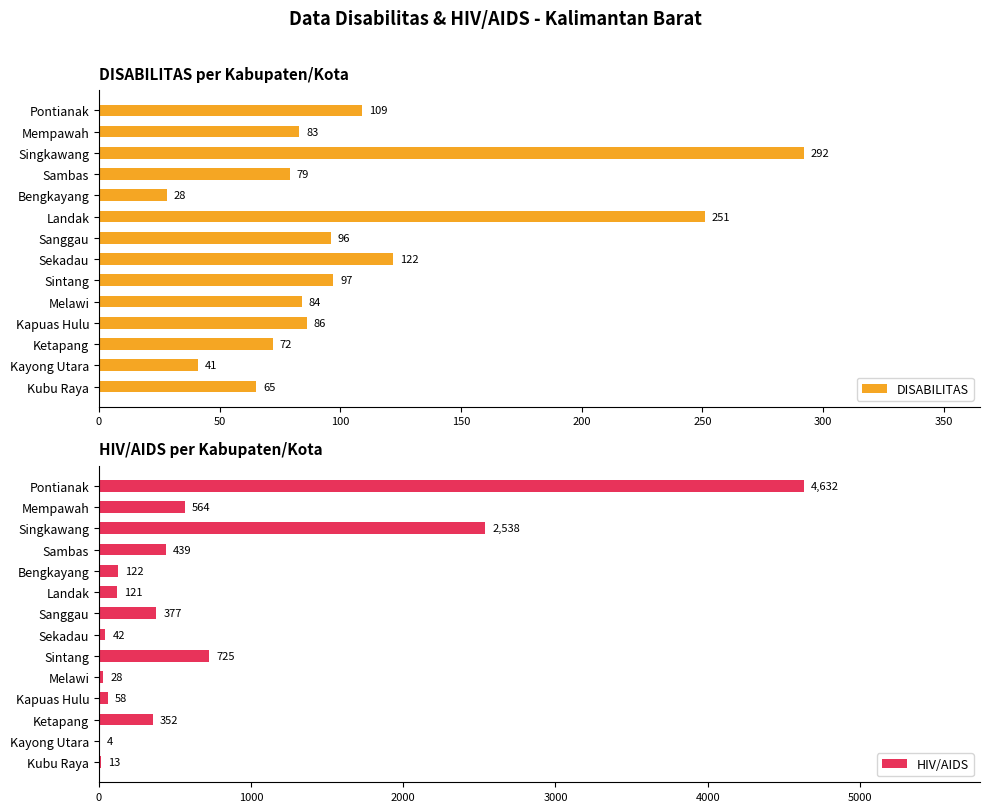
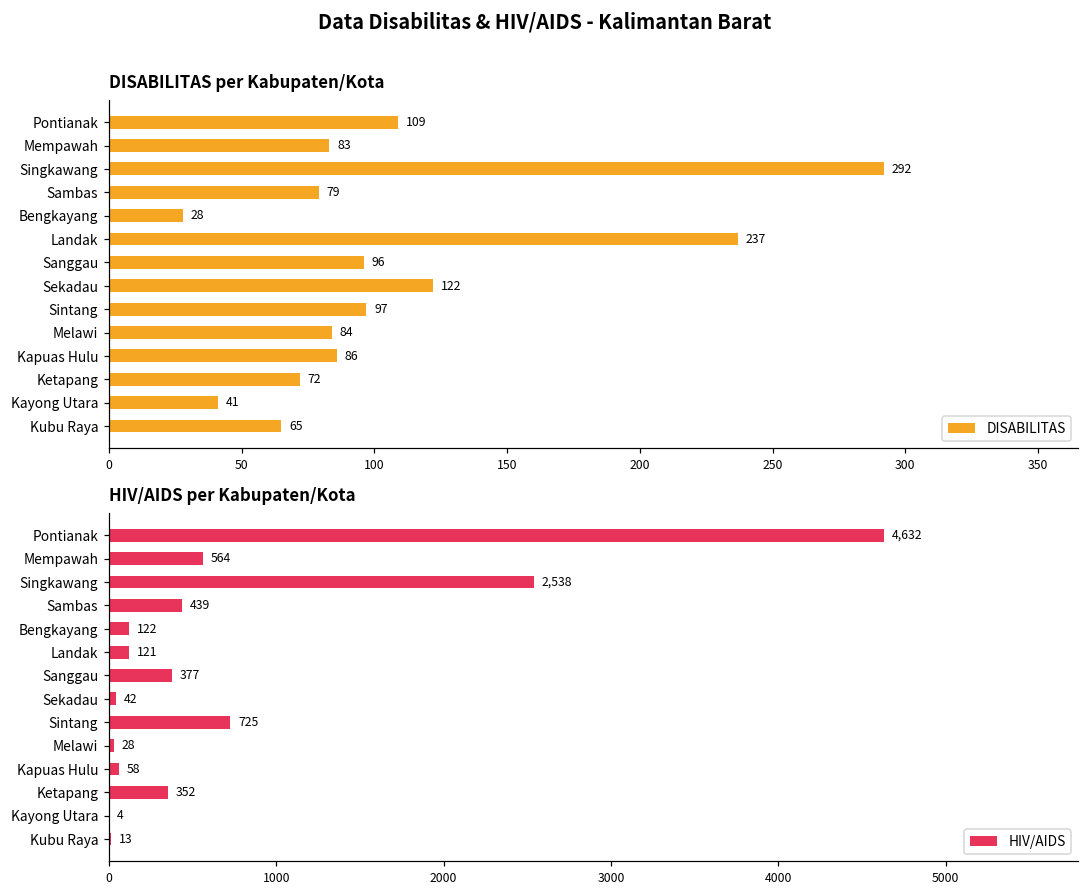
DISABILITAS per Kabupaten/Kota, Landak: 251 -> 237
